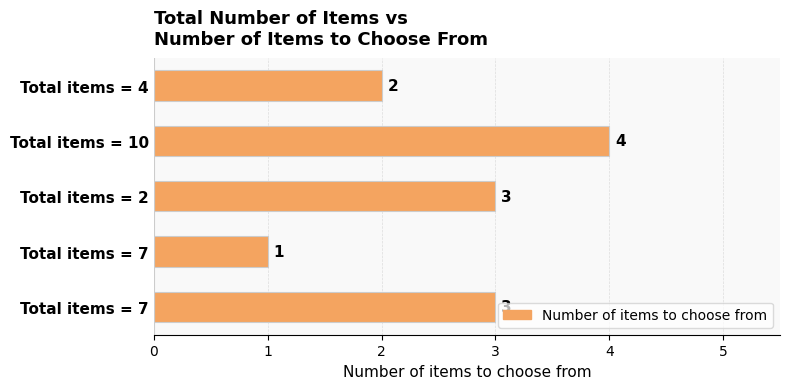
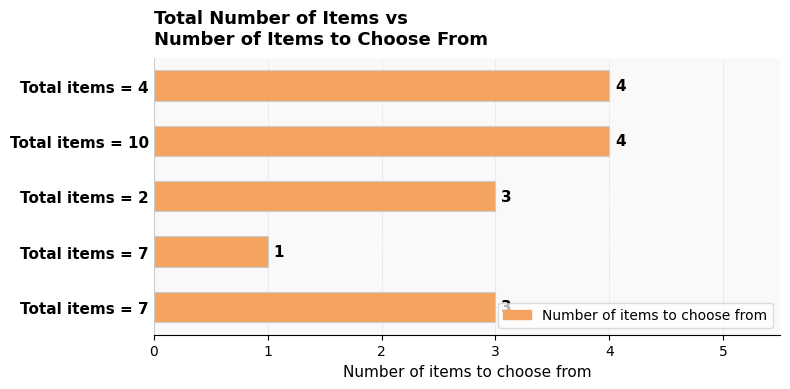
Total items = 4: 2 -> 4
